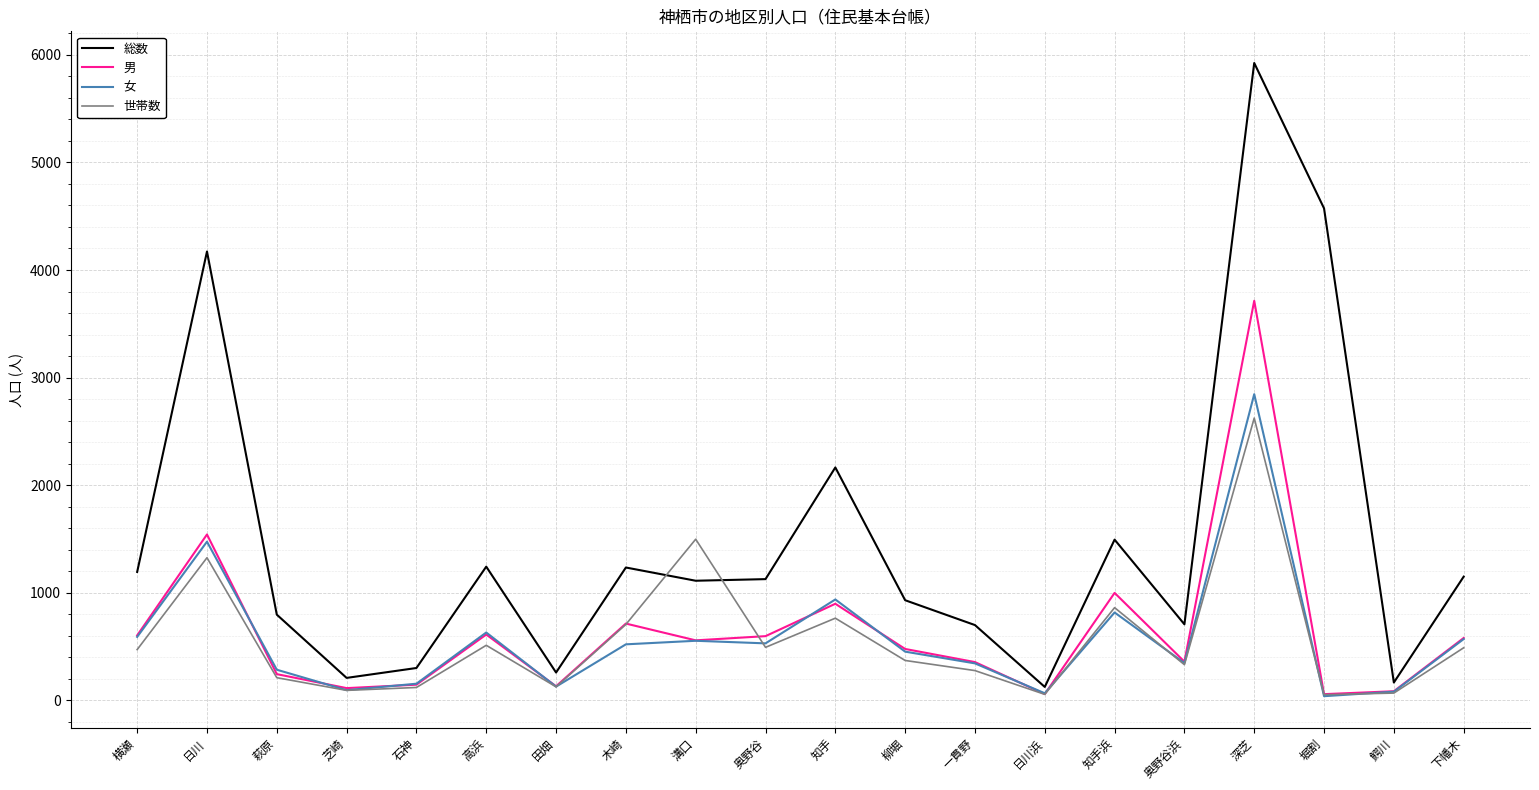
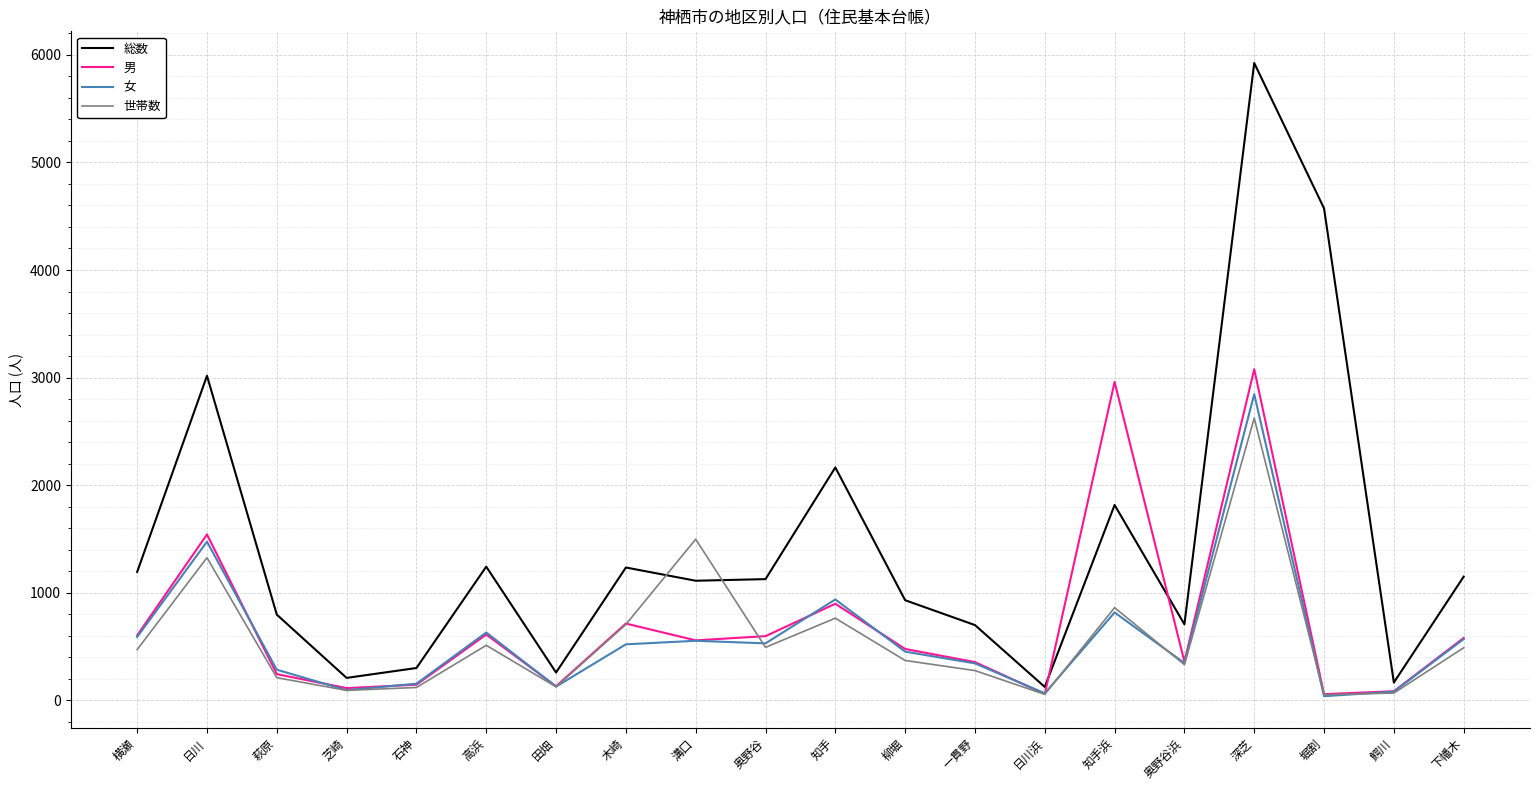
総数, 日川: 4170 -> 3020
総数, 知手浜: 1490 -> 1820
男, 知手浜: 1000 -> 2960
男, 深芝: 3710 -> 3080
